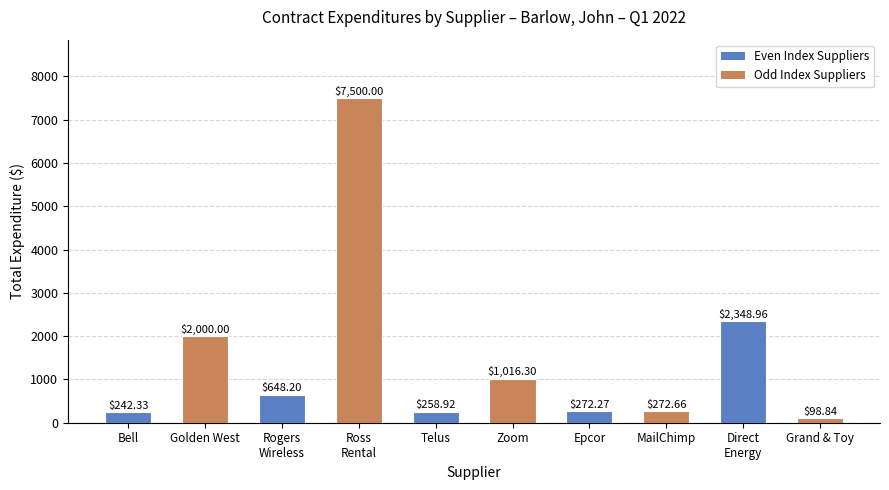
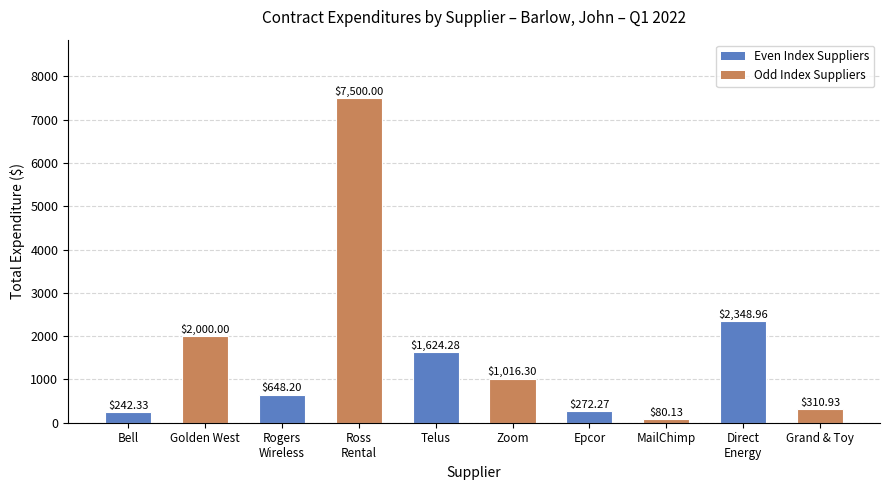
Telus: $258.92 -> $1,624.28
MailChimp: $272.66 -> $80.13
Grand & Toy: $98.84 -> $310.93
